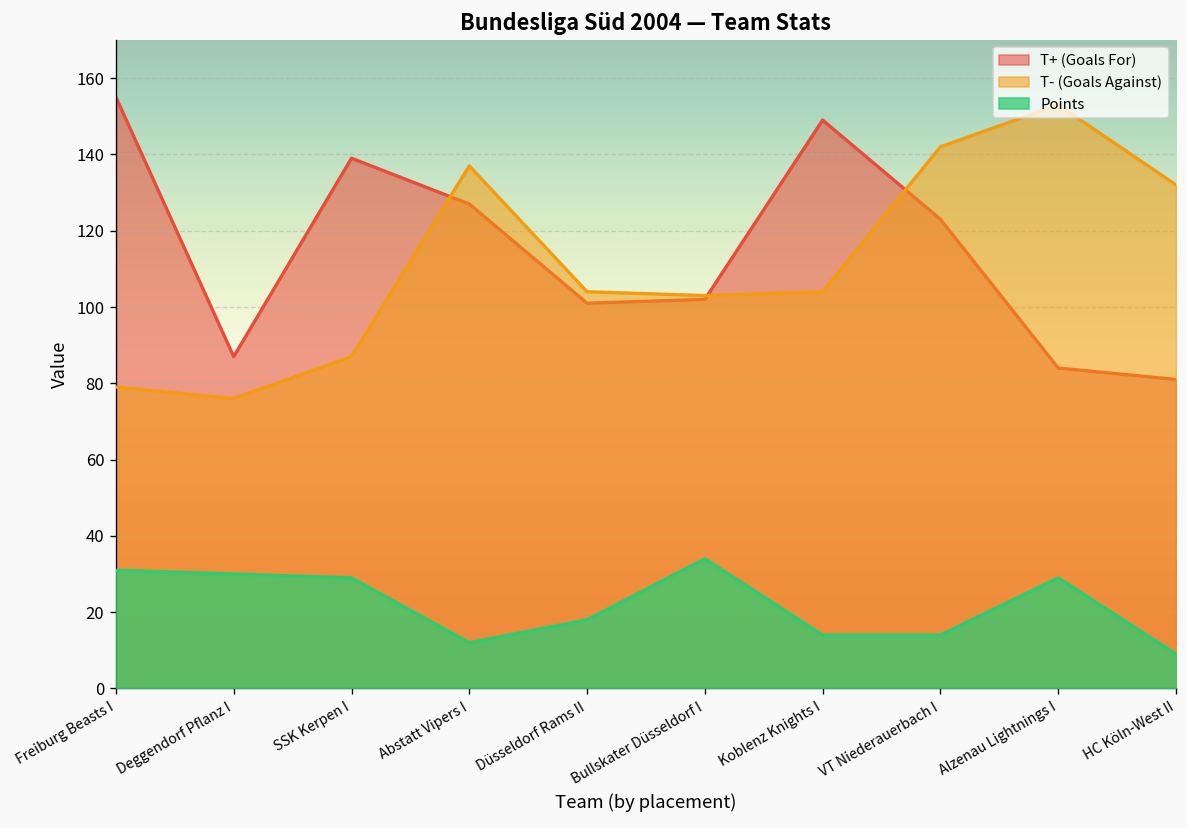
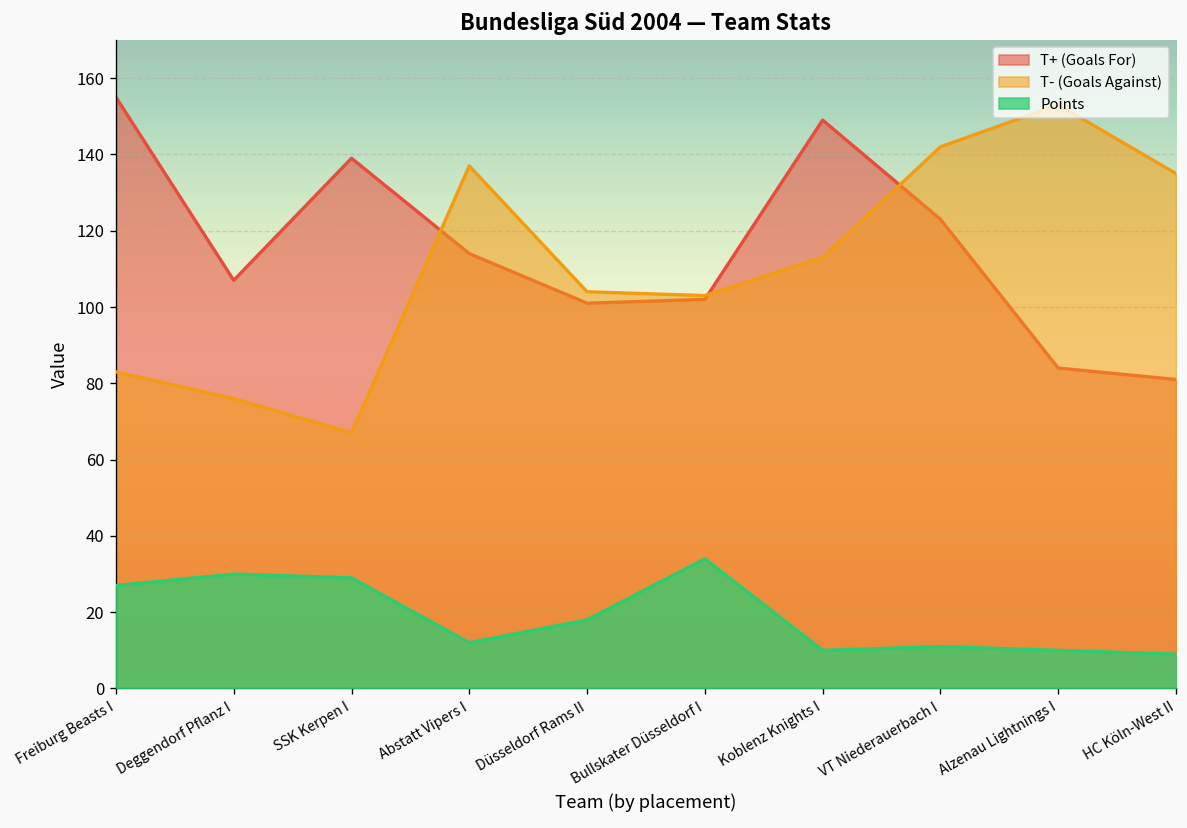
T- (Goals Against), Freiburg Beasts I: 79 -> 83
Points, Freiburg Beasts I: 31 -> 27
T+ (Goals For), Deggendorf Pflanz I: 87 -> 107
T- (Goals Against), SSK Kerpen I: 87 -> 67
T+ (Goals For), Abstatt Vipers I: 127 -> 114
T- (Goals Against), Koblenz Knights I: 104 -> 113
Points, Koblenz Knights I: 14 -> 10
Points, VT Niederauerbach I: 14 -> 11
Points, Alzenau Lightnings I: 29 -> 10
T- (Goals Against), HC Köln-West II: 132 -> 135
